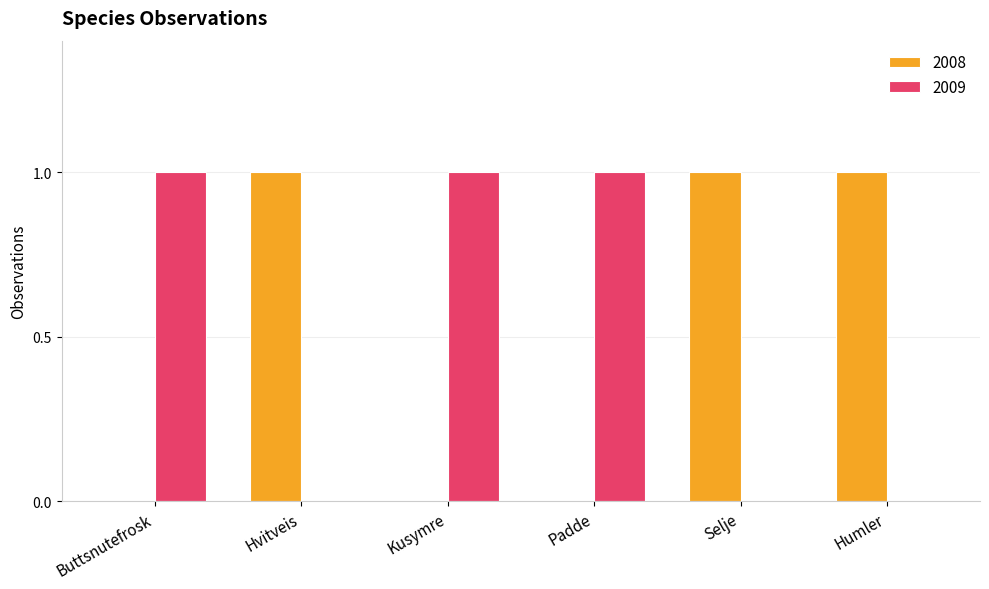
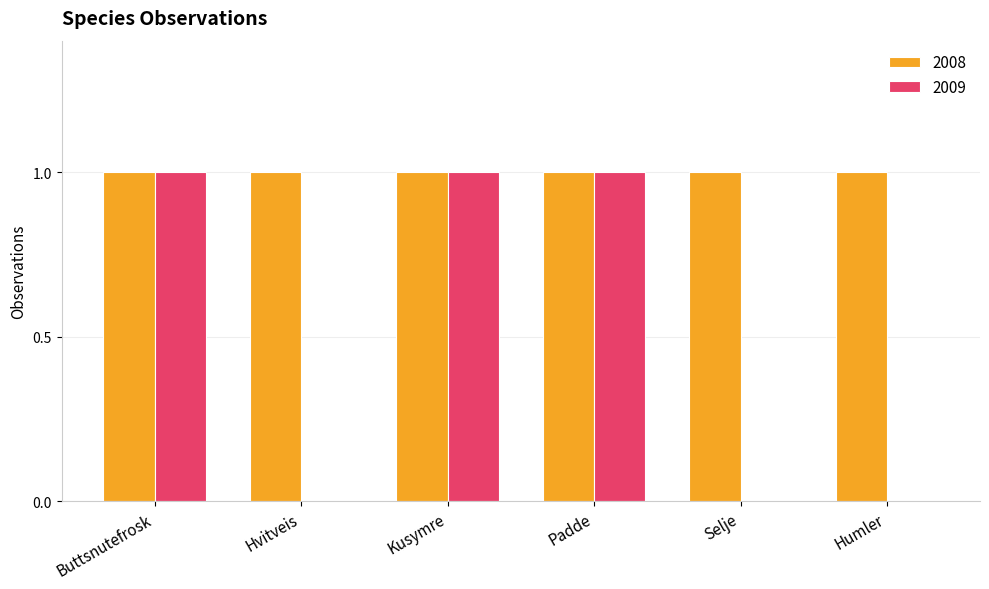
2008, Buttsnutefrosk: 0 -> 1
2008, Kusymre: 0 -> 1
2008, Padde: 0 -> 1
